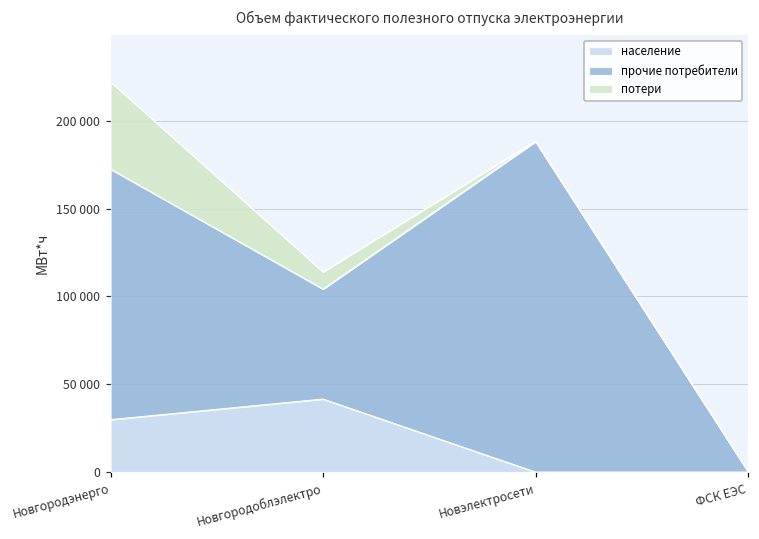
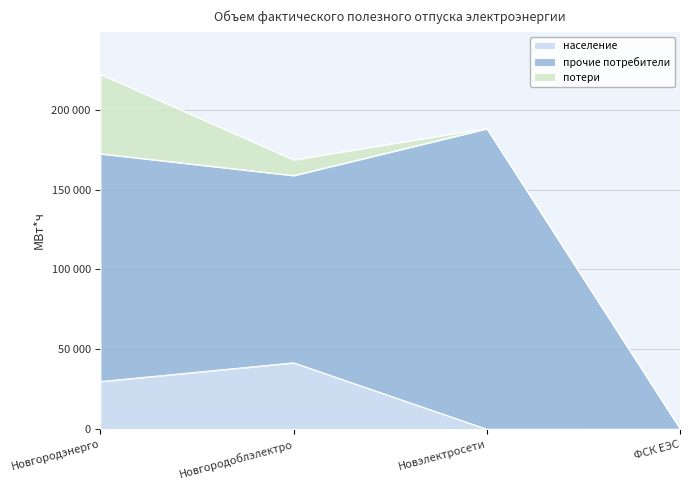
прочие потребители, Новгородоблэлектро: 63000 -> 117000
